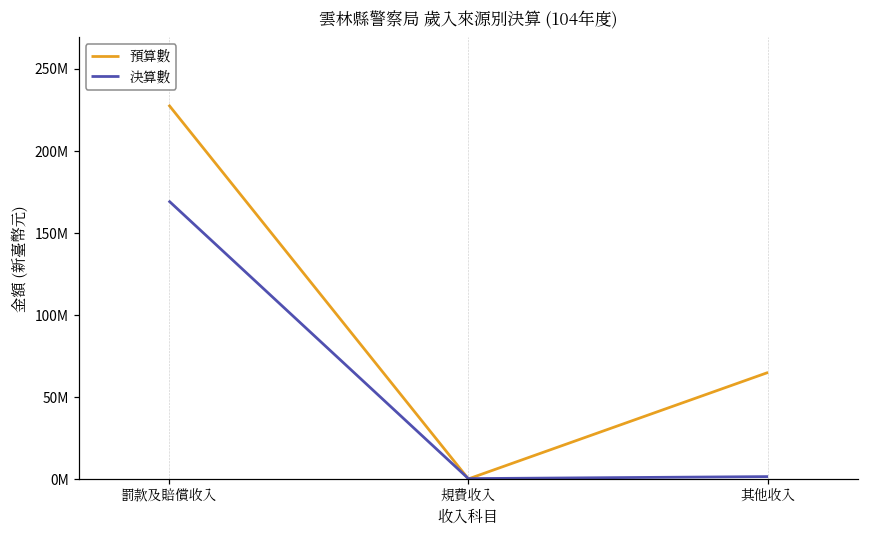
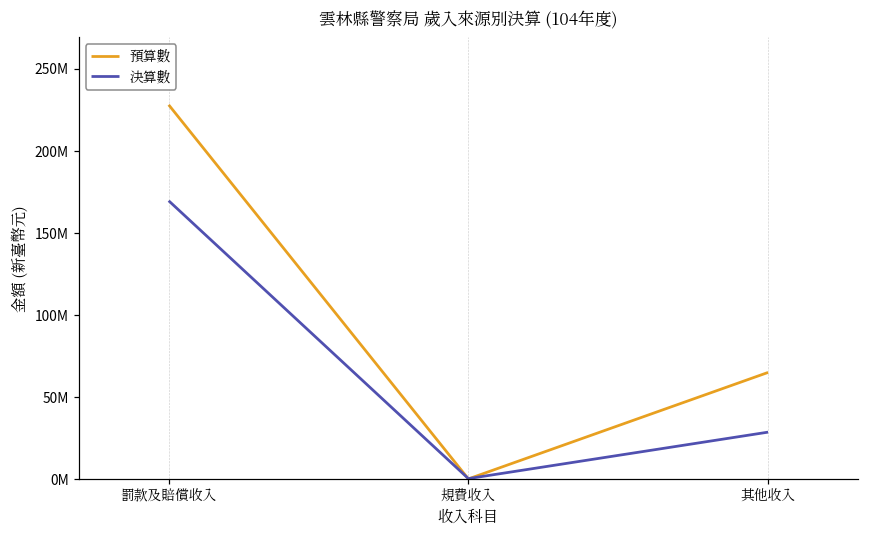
決算數, 其他收入: 2000000 -> 29000000
